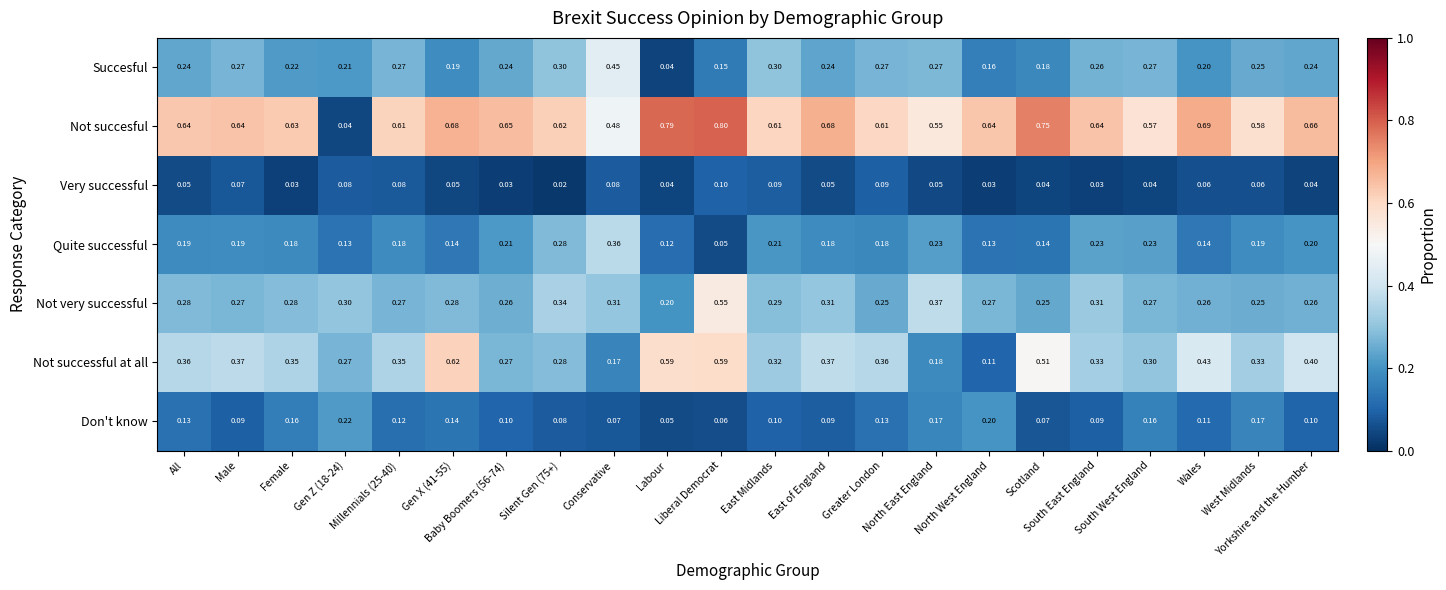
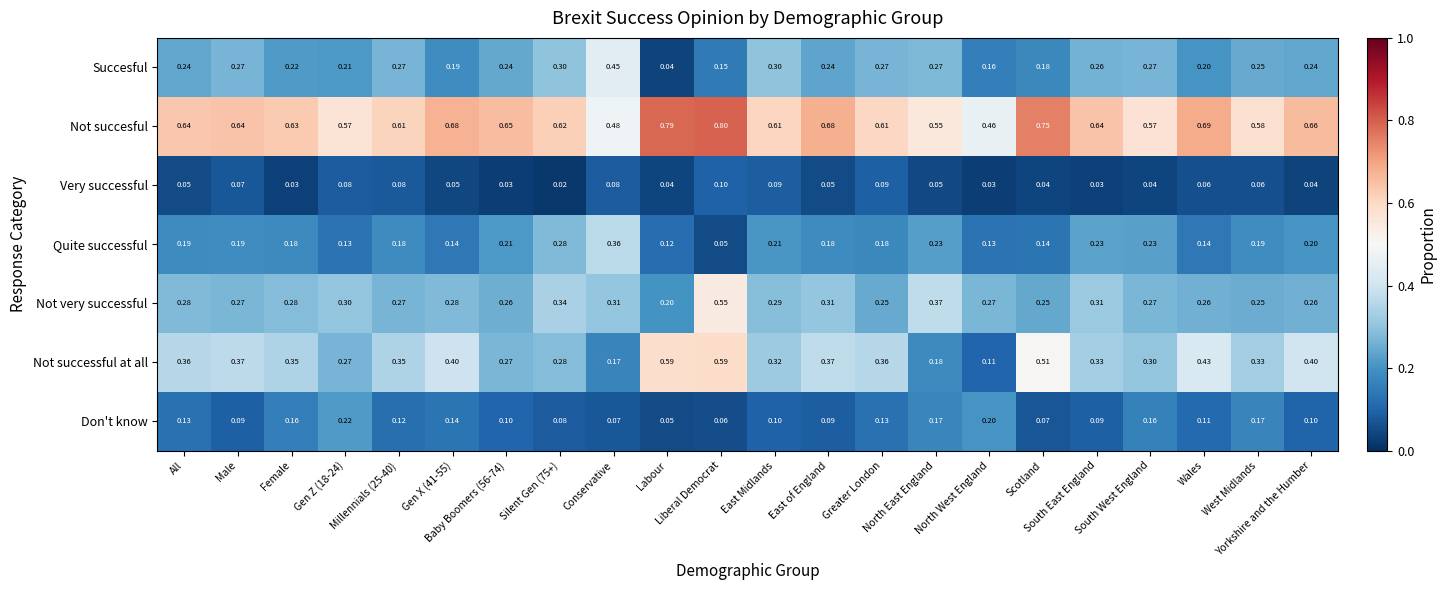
Not succesful, Gen Z (18-24): 0.04 -> 0.57
Not succesful, North West England: 0.64 -> 0.46
Not successful at all, Gen X (41-55): 0.62 -> 0.40
